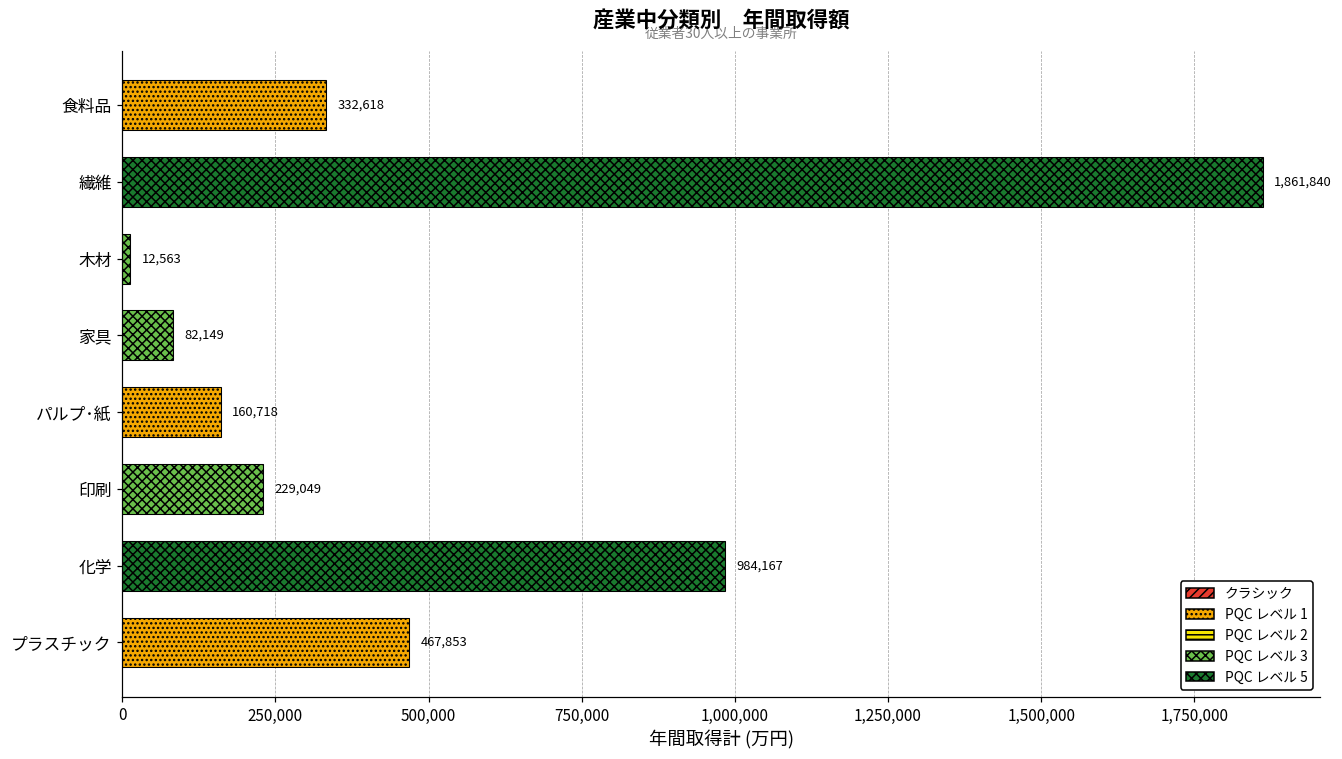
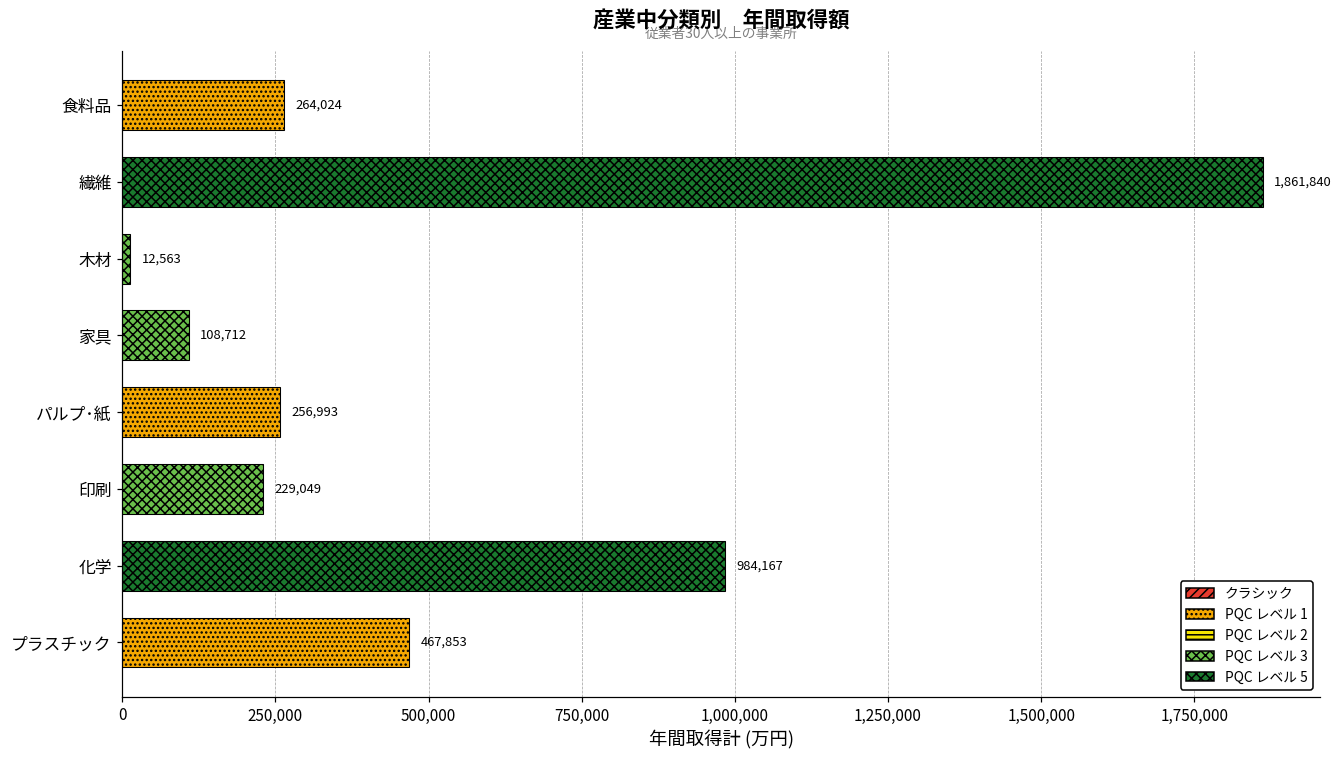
食料品: 332,618 -> 264,024
家具: 82,149 -> 108,712
パルプ･紙: 160,718 -> 256,993
